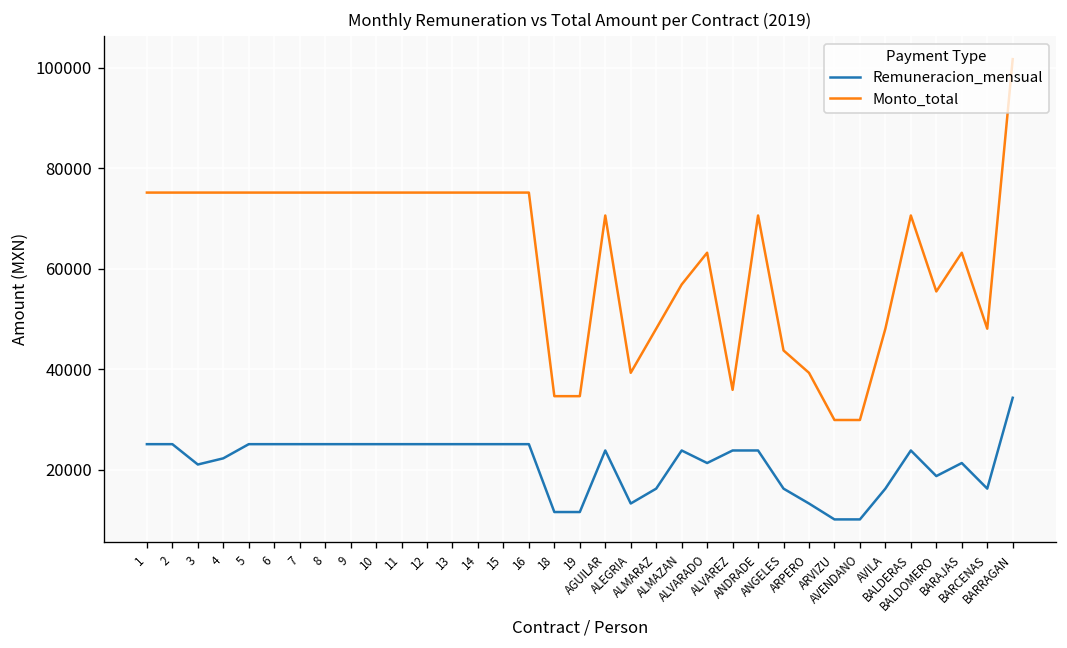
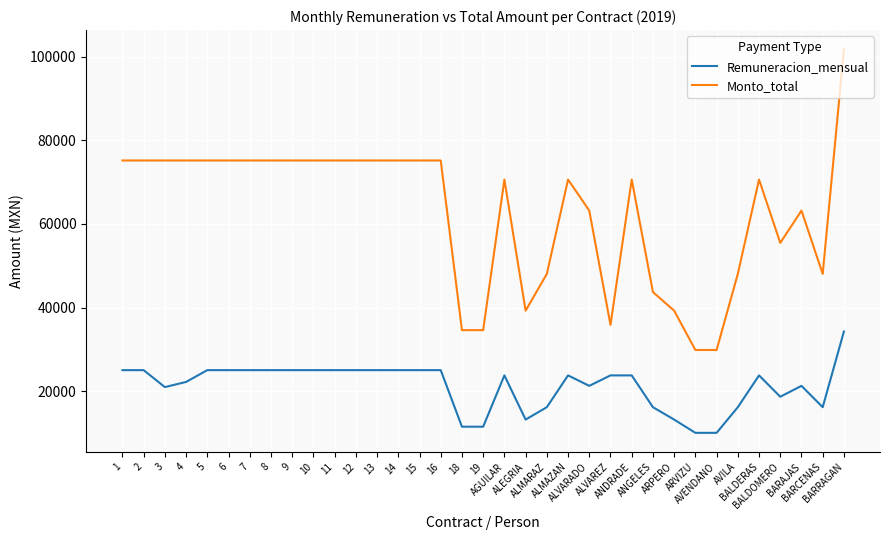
Monto_total, ALMAZAN: 57000 -> 71000
